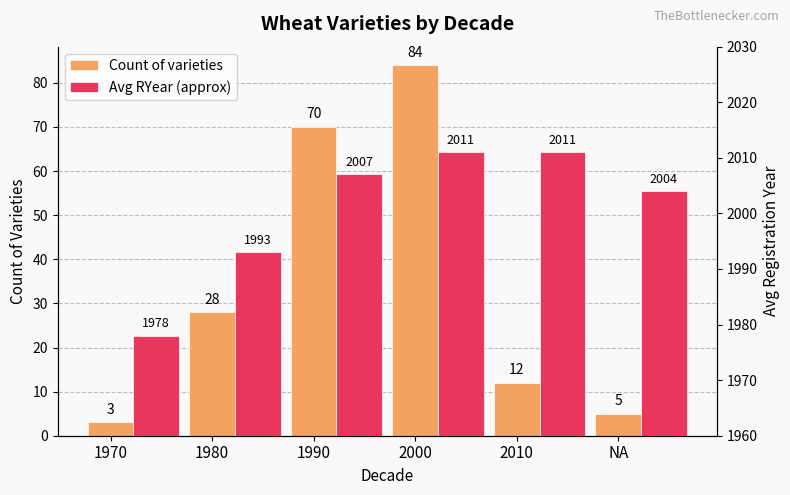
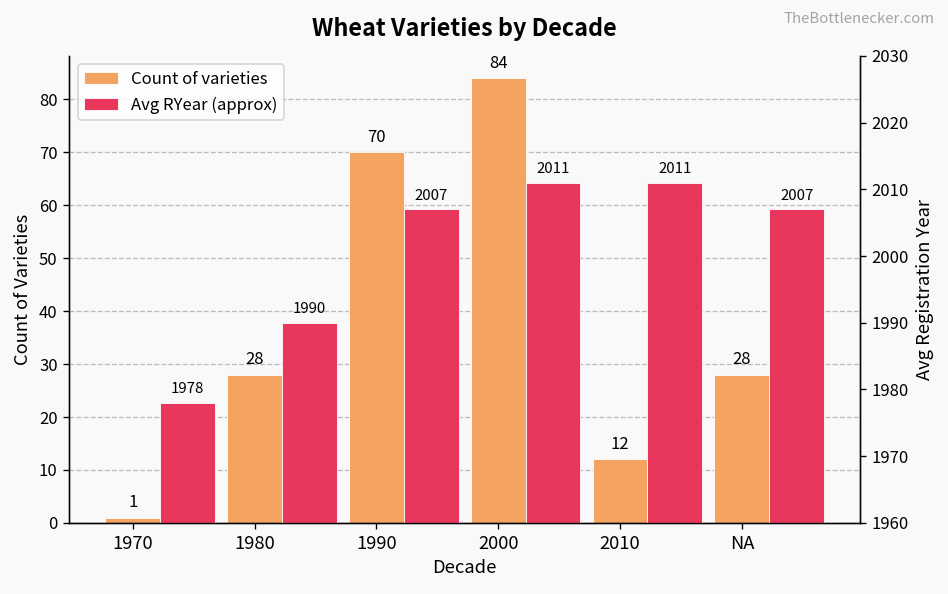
Count of varieties, 1970: 3 -> 1
Count of varieties, NA: 5 -> 28
Avg RYear (approx), 1980: 1993 -> 1990
Avg RYear (approx), NA: 2004 -> 2007
